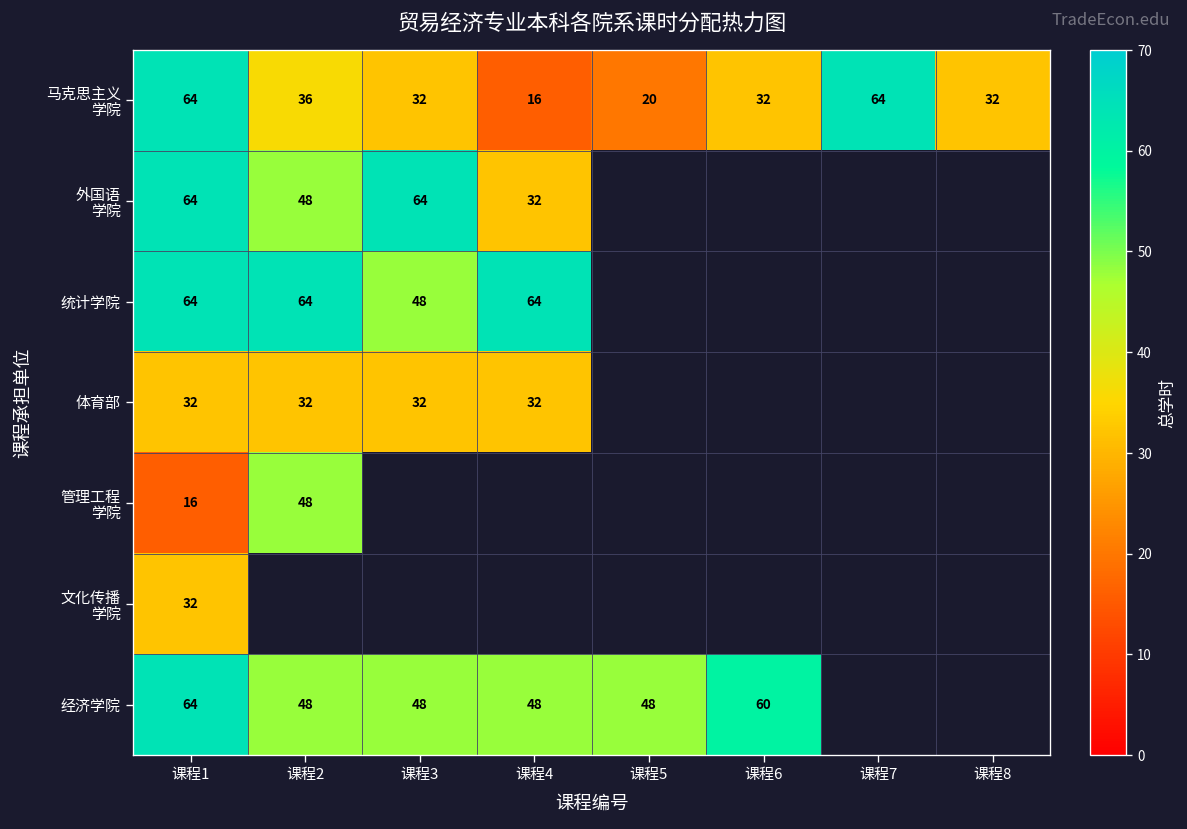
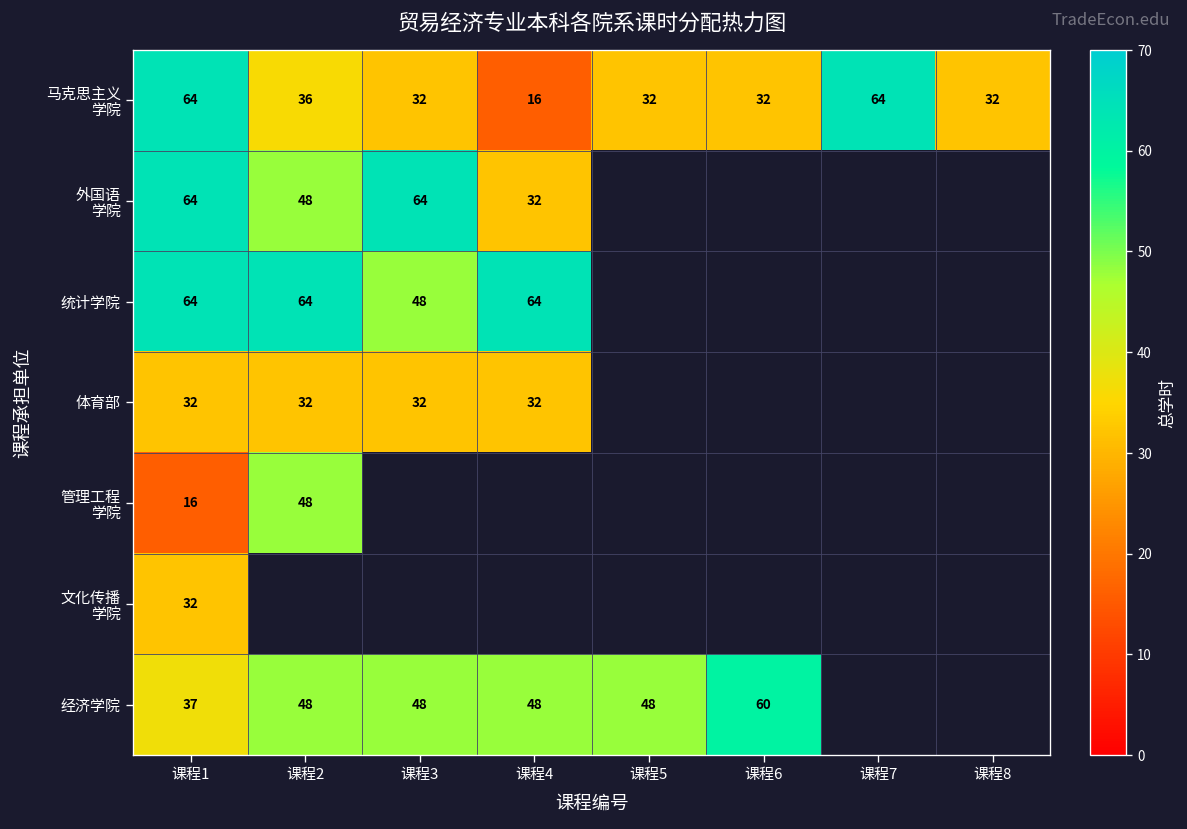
马克思主义 学院, 课程5: 20 -> 32
经济学院, 课程1: 64 -> 37
